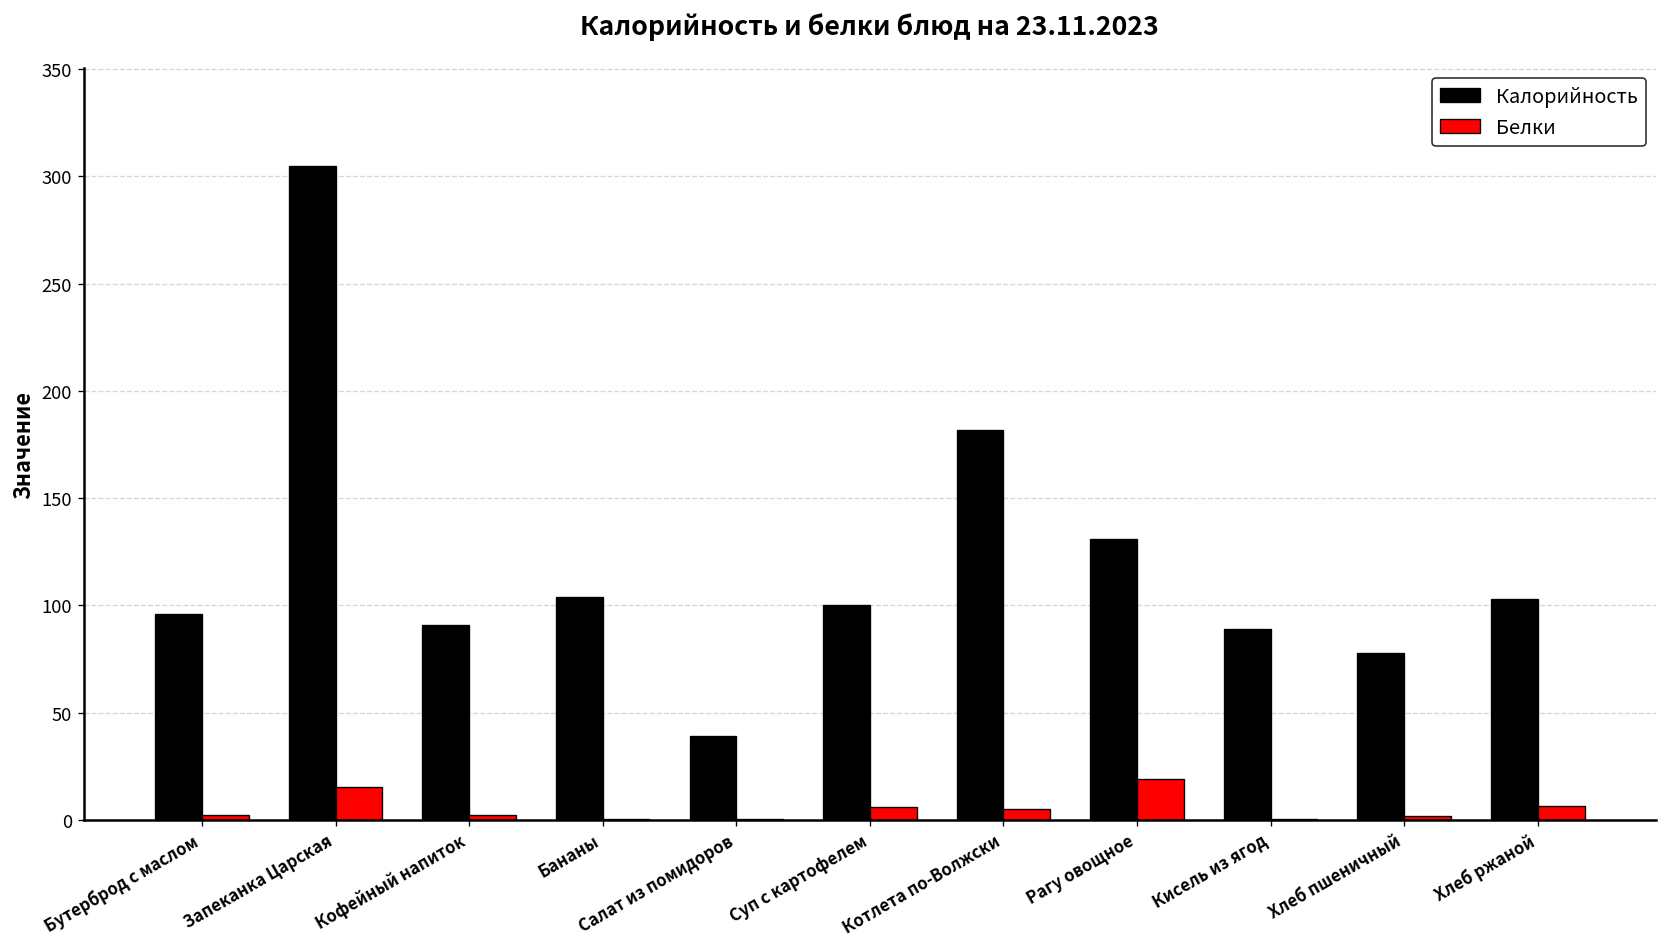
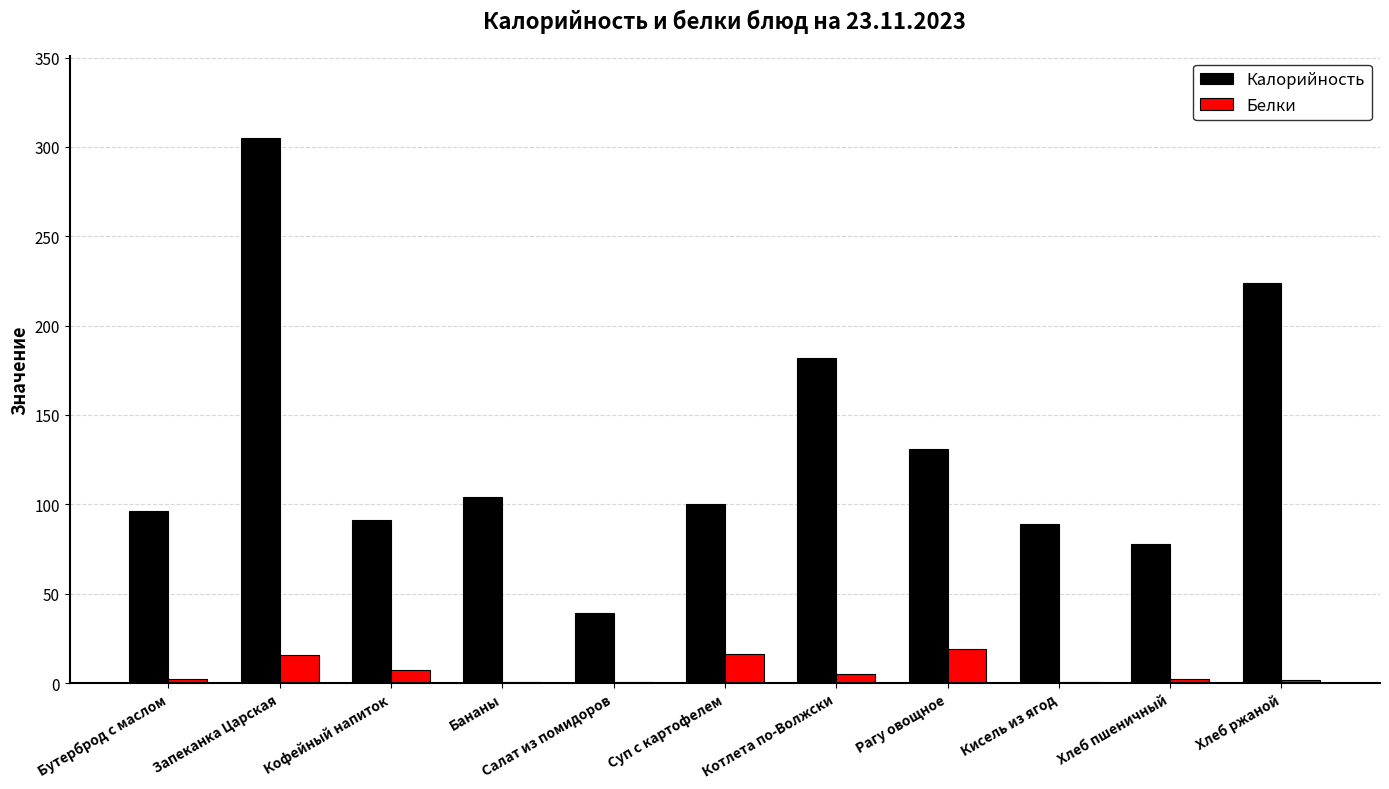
Белки, Кофейный напиток: 2 -> 7
Белки, Суп с картофелем: 6 -> 17
Калорийность, Хлеб ржаной: 103 -> 224
Белки, Хлеб ржаной: 7 -> 2
